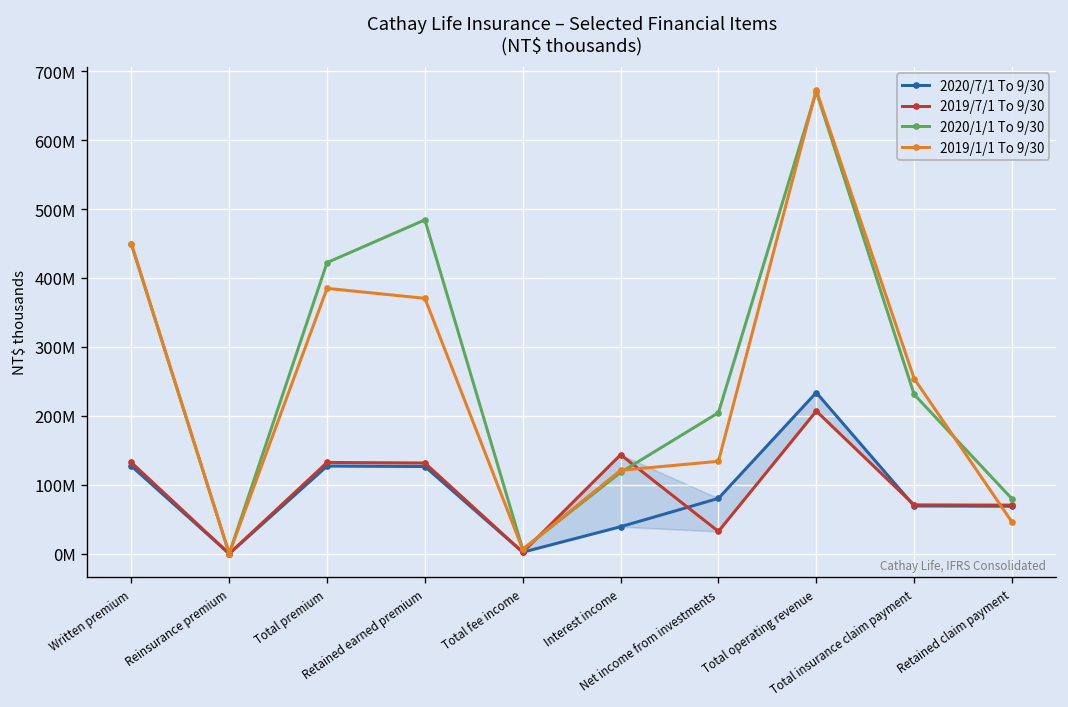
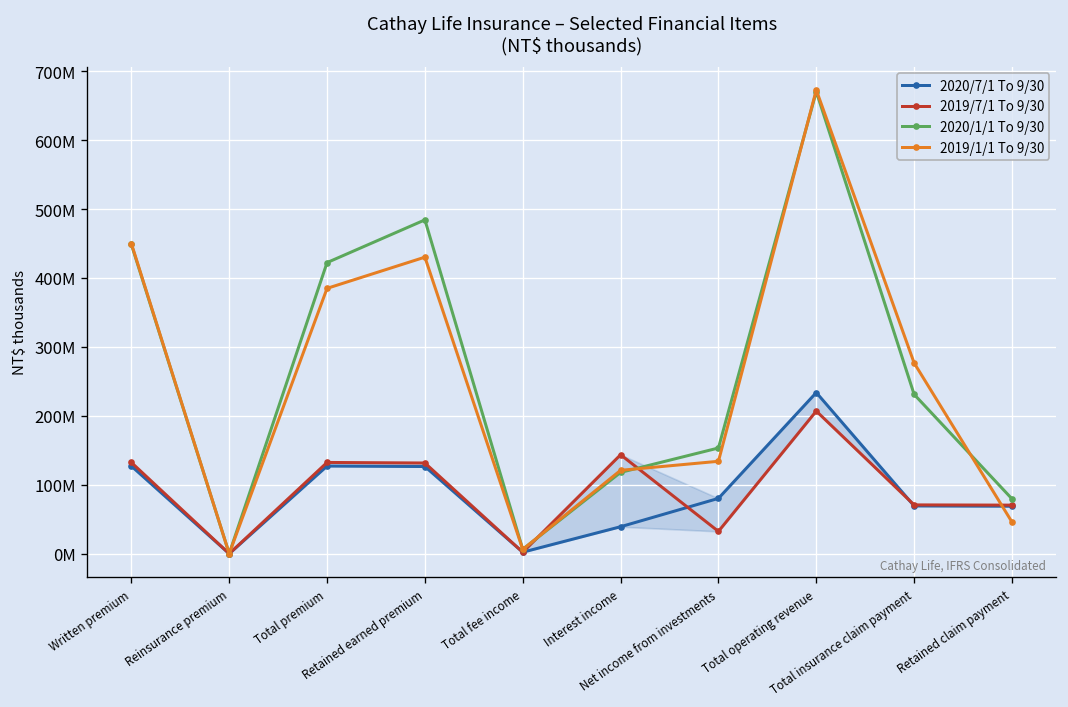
2019/1/1 To 9/30, Retained earned premium: 370000000 -> 430000000
2020/1/1 To 9/30, Net income from investments: 200000000 -> 150000000
2019/1/1 To 9/30, Total insurance claim payment: 250000000 -> 280000000
